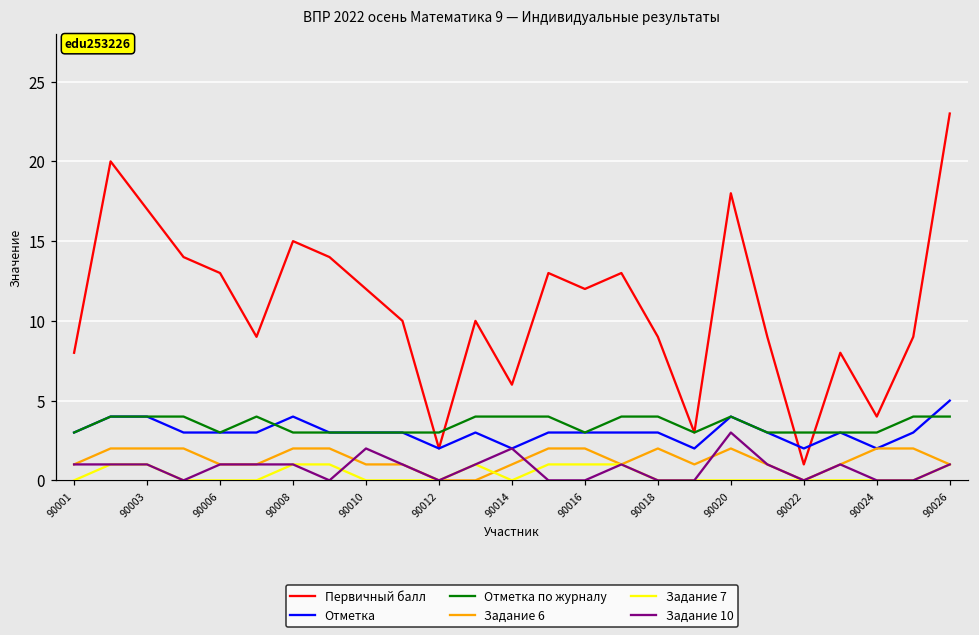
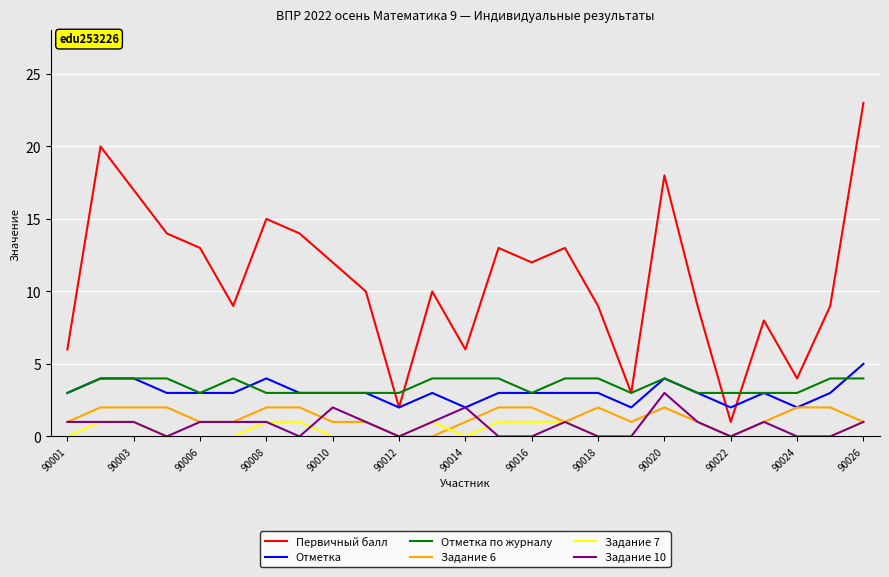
Первичный балл, 90001: 8 -> 6
